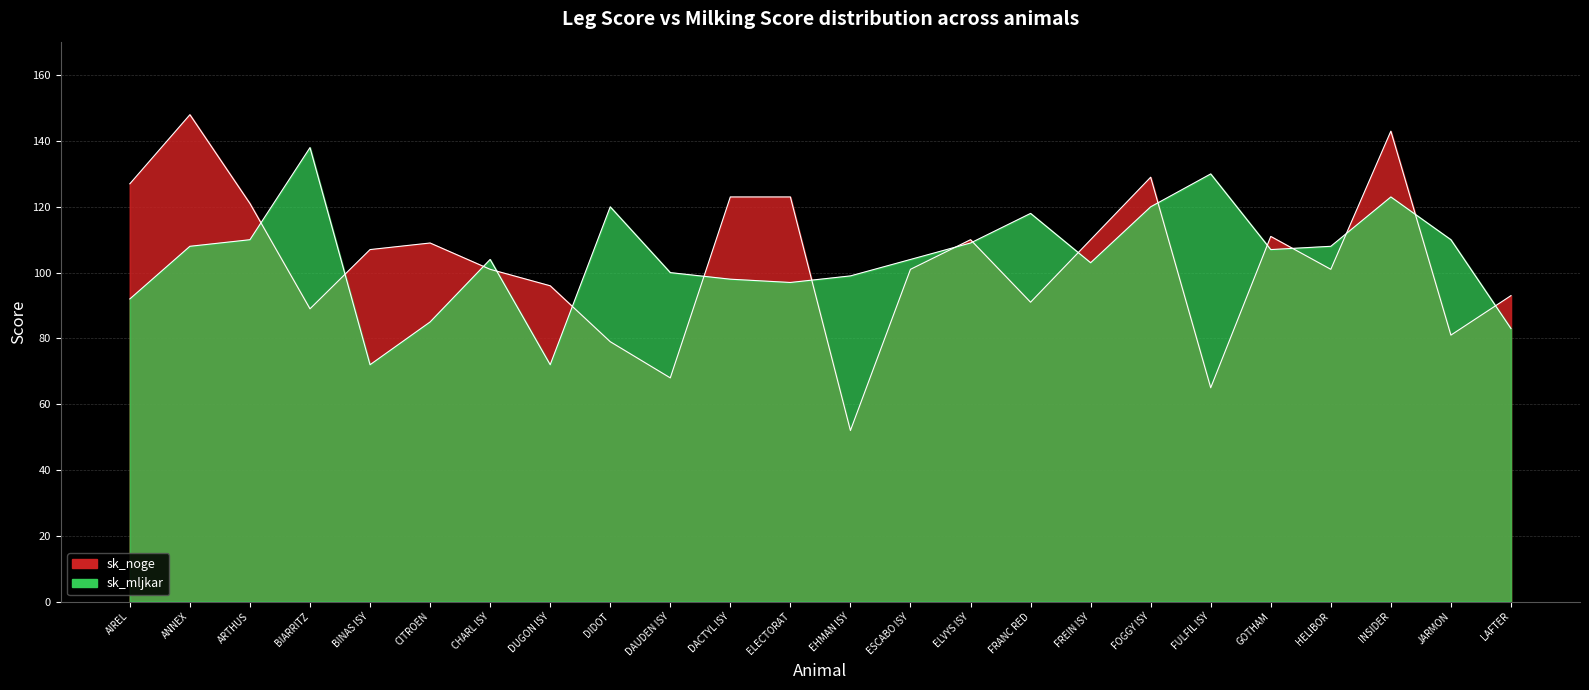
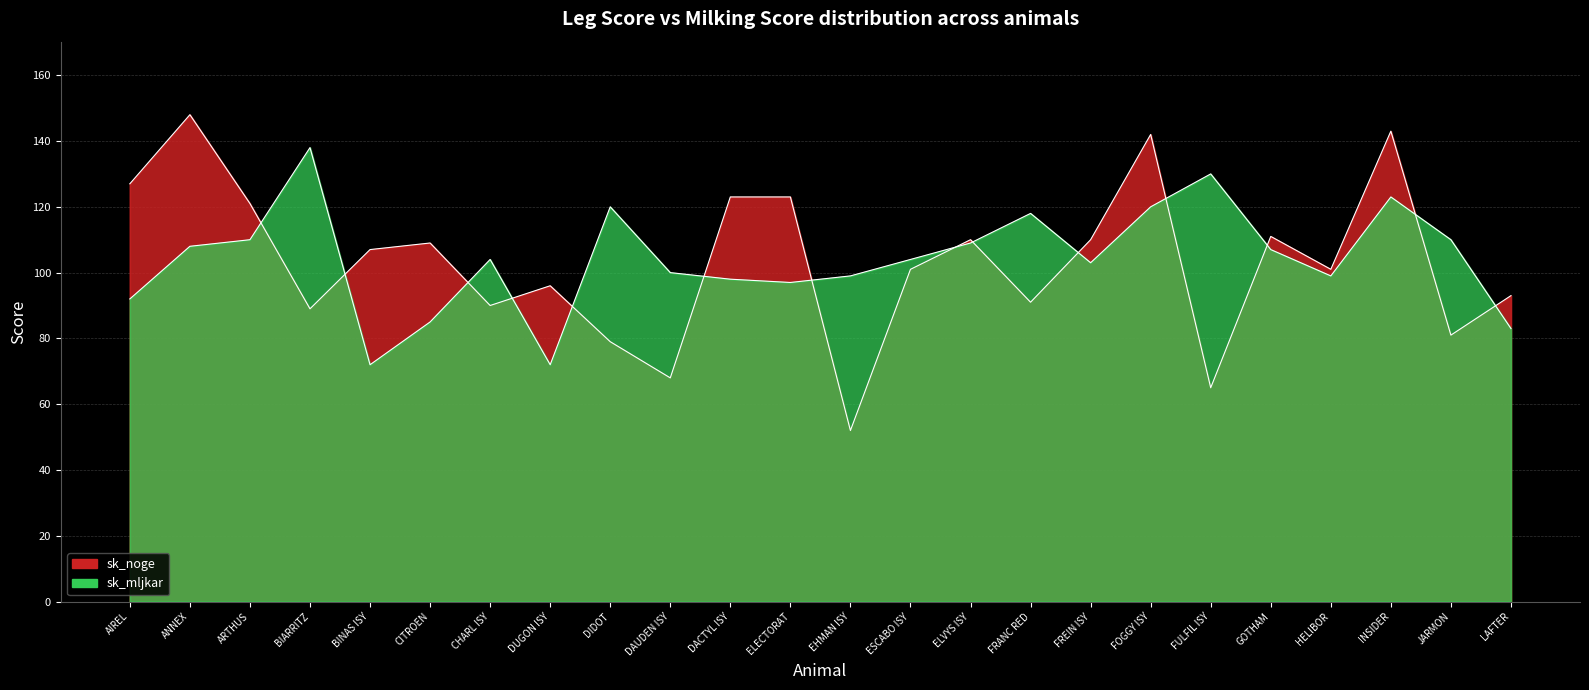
sk_noge, CHARL ISY: 101 -> 90
sk_noge, FOGGY ISY: 129 -> 142
sk_mljkar, HELIBOR: 108 -> 99
